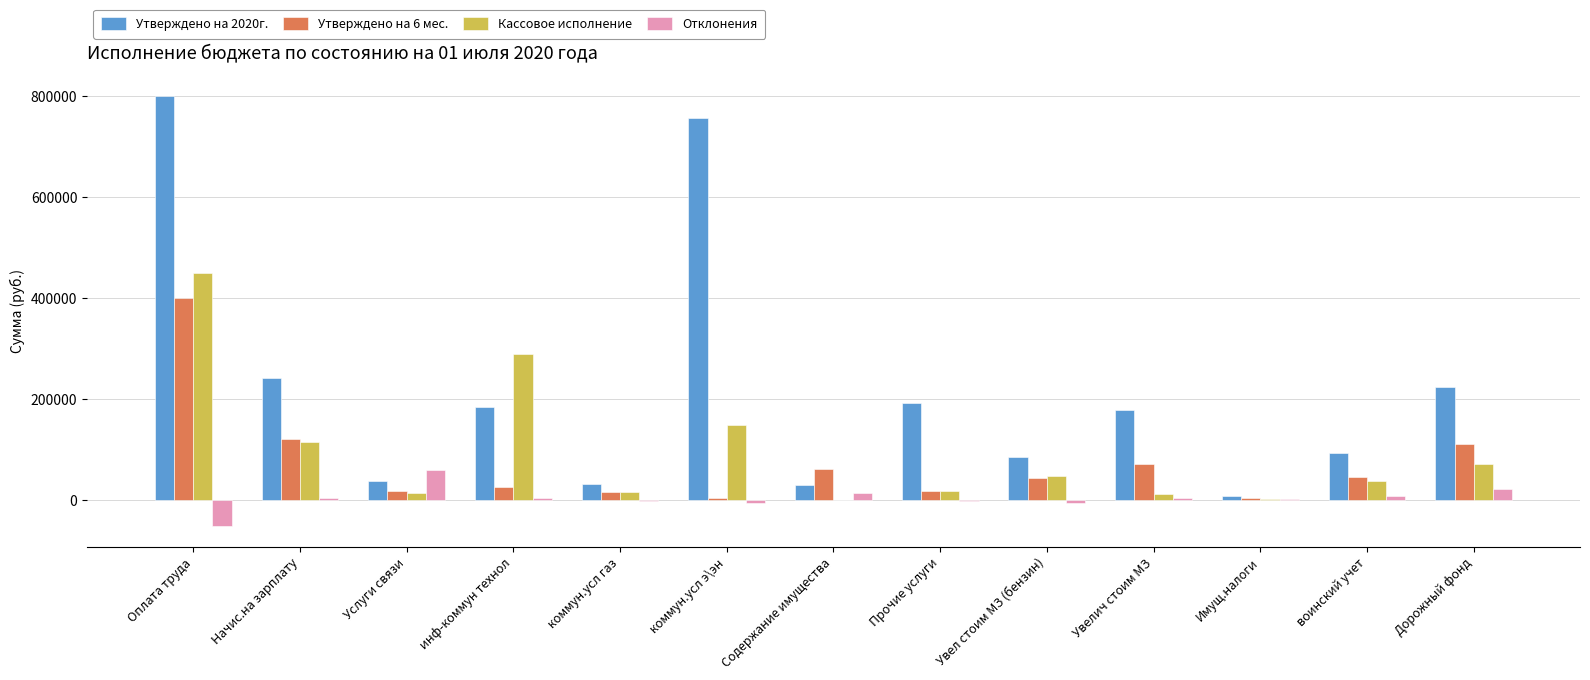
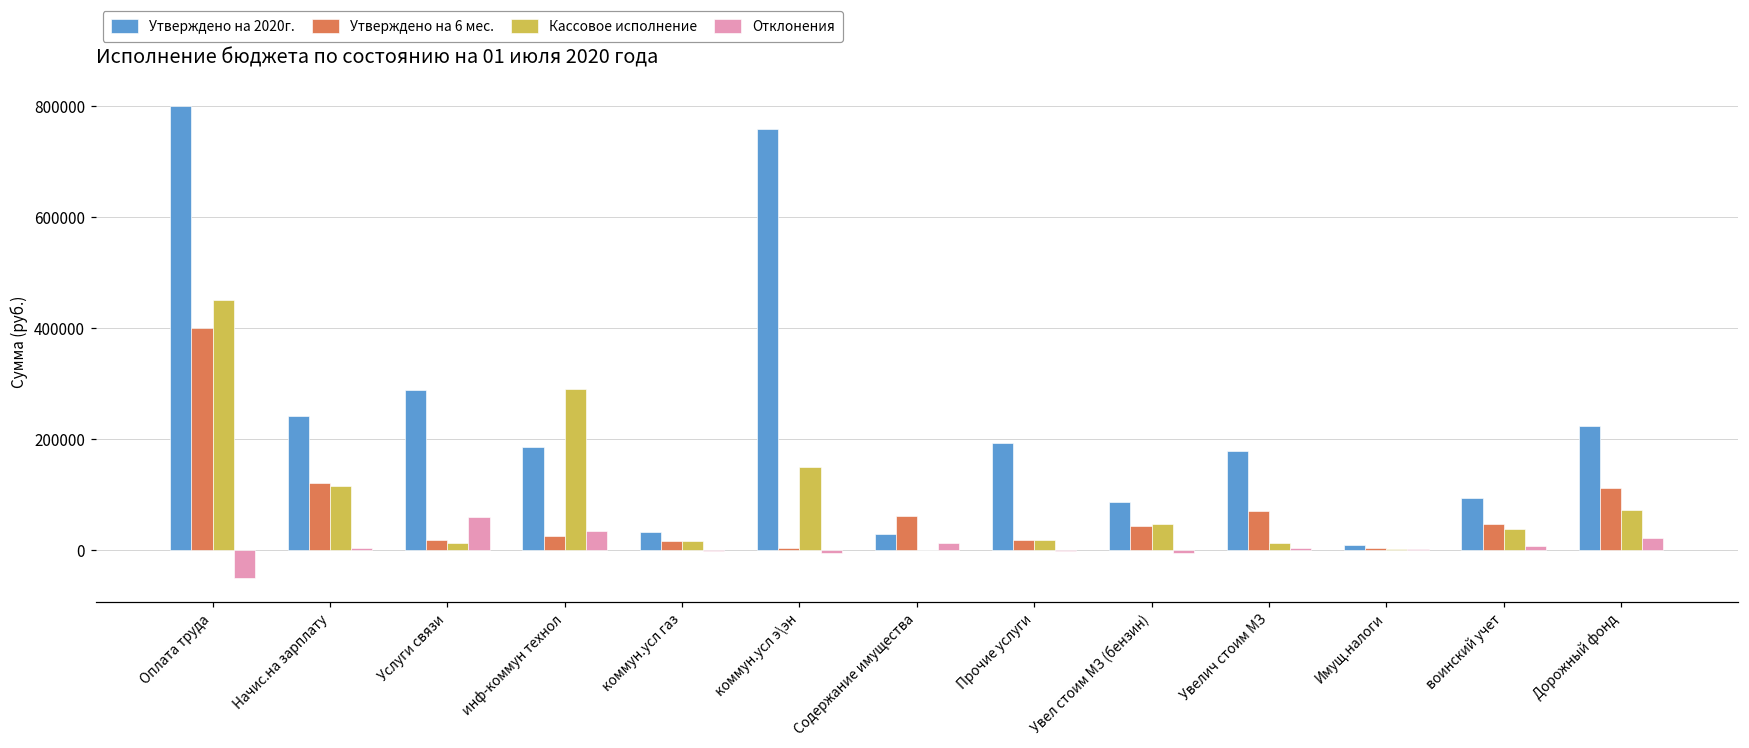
Утверждено на 2020г., Услуги связи: 40000 -> 290000
Отклонения, инф-коммун технол: 0 -> 30000
